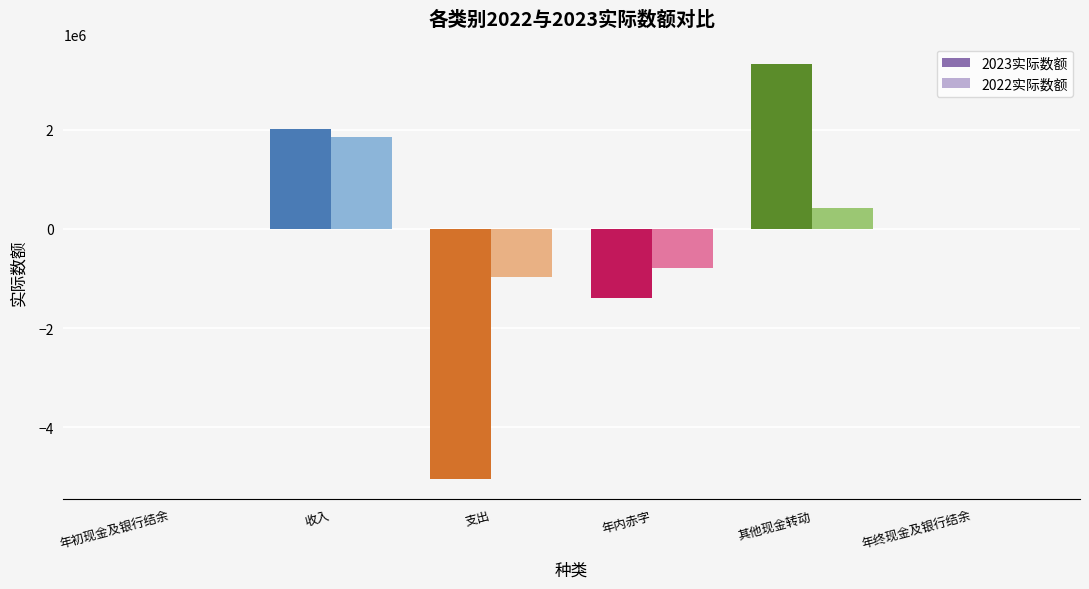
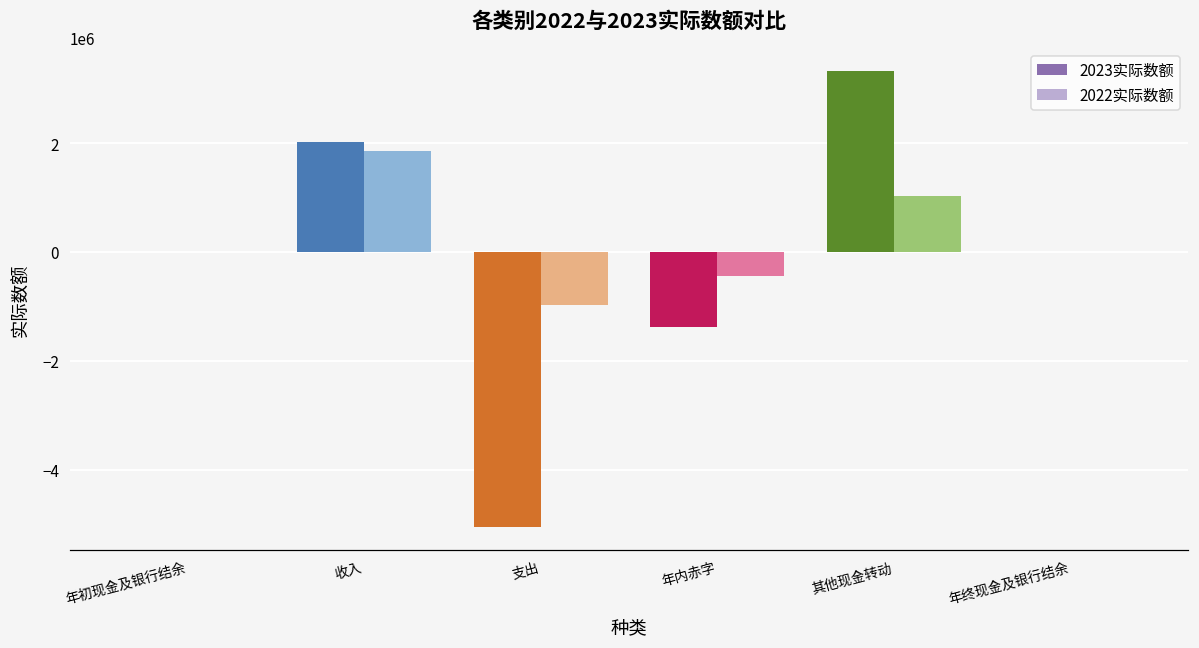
2022实际数额, 年内赤字: -800000 -> -400000
2022实际数额, 其他现金转动: 400000 -> 1000000
